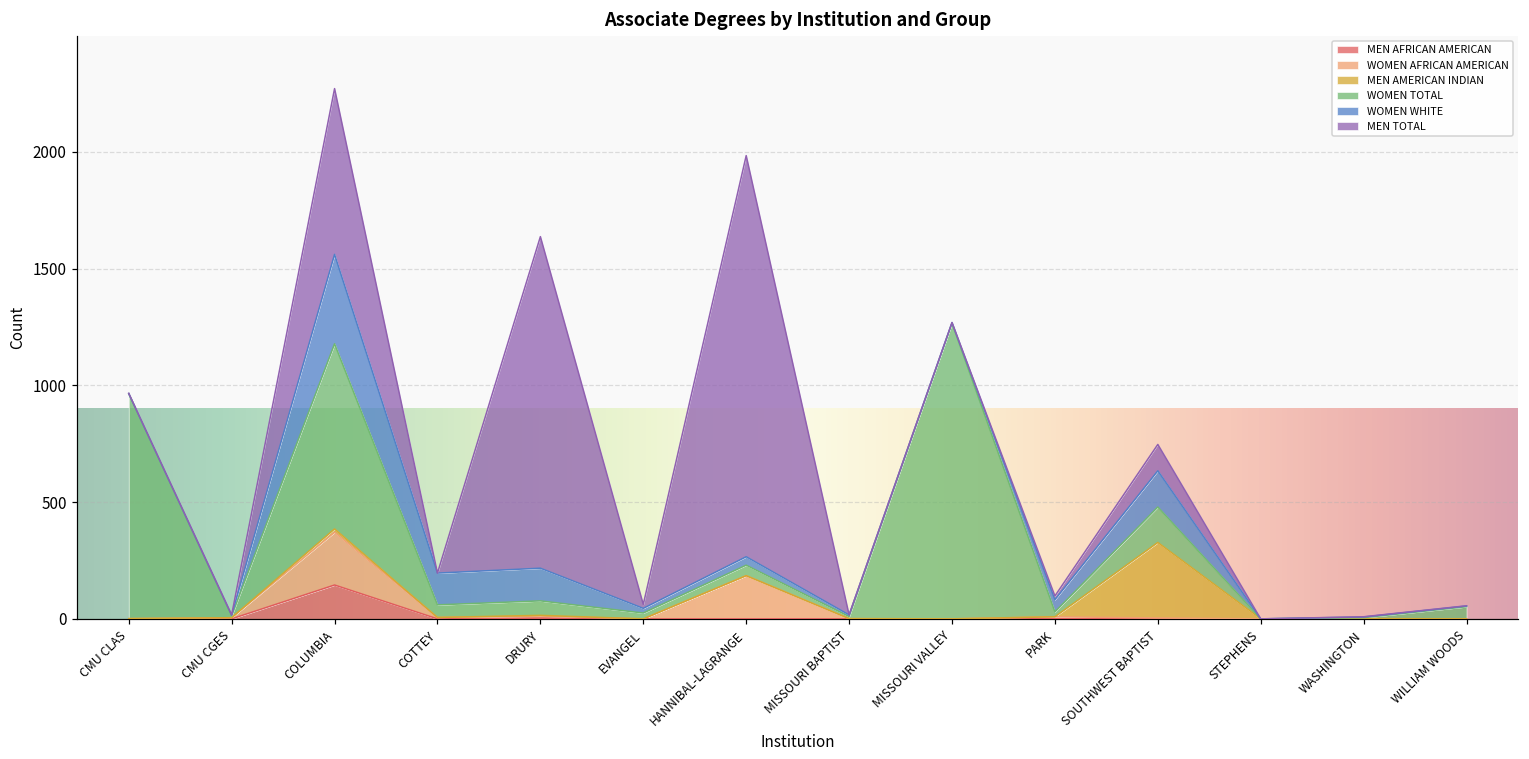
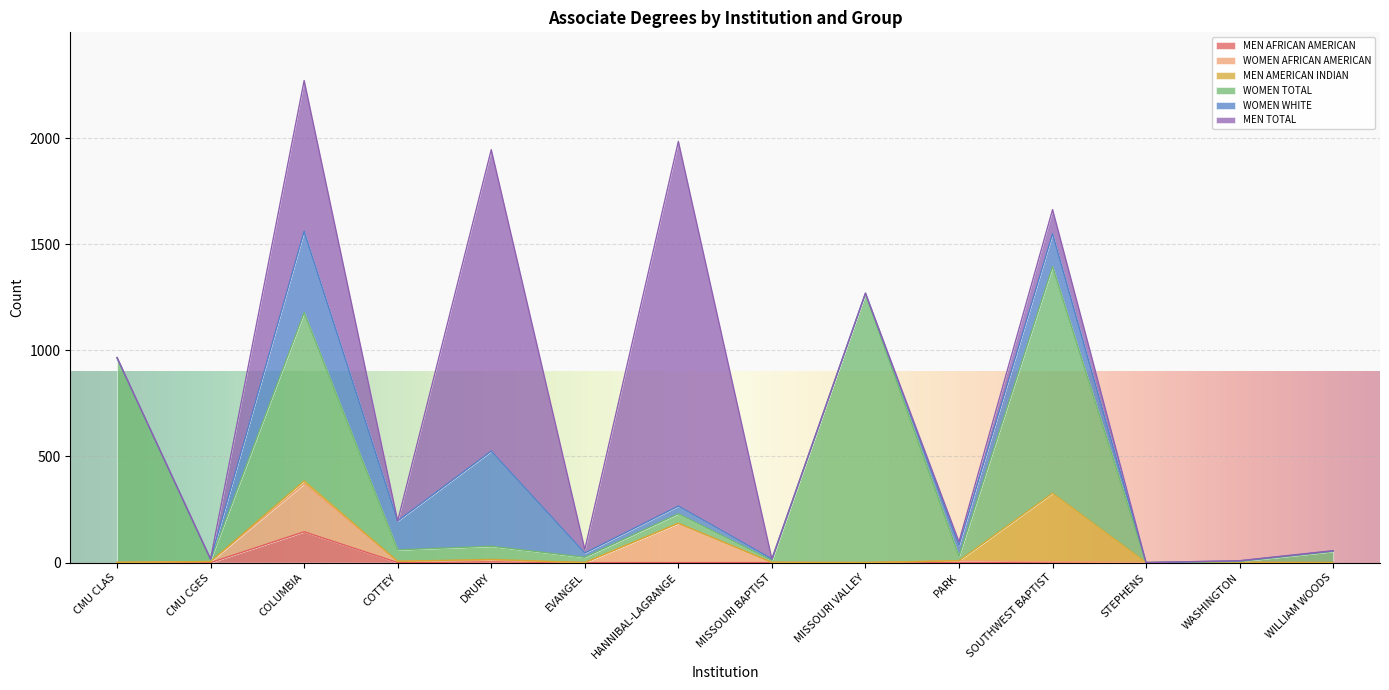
WOMEN WHITE, DRURY: 140 -> 450
WOMEN TOTAL, SOUTHWEST BAPTIST: 150 -> 1070
